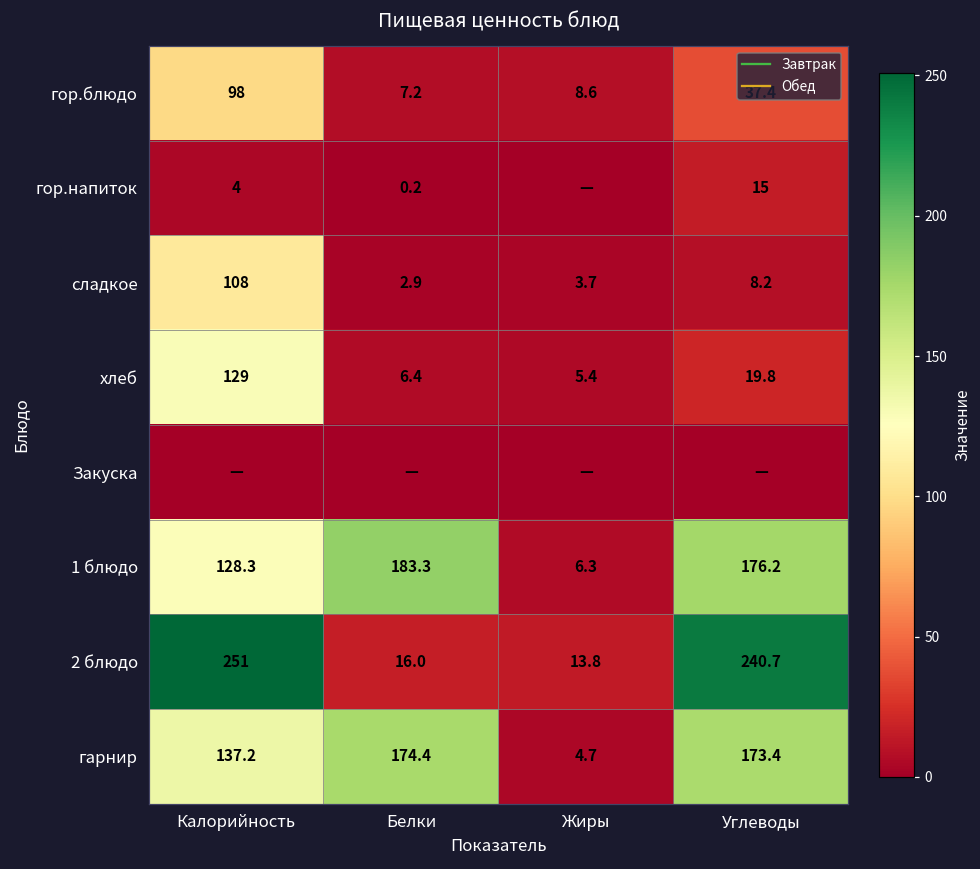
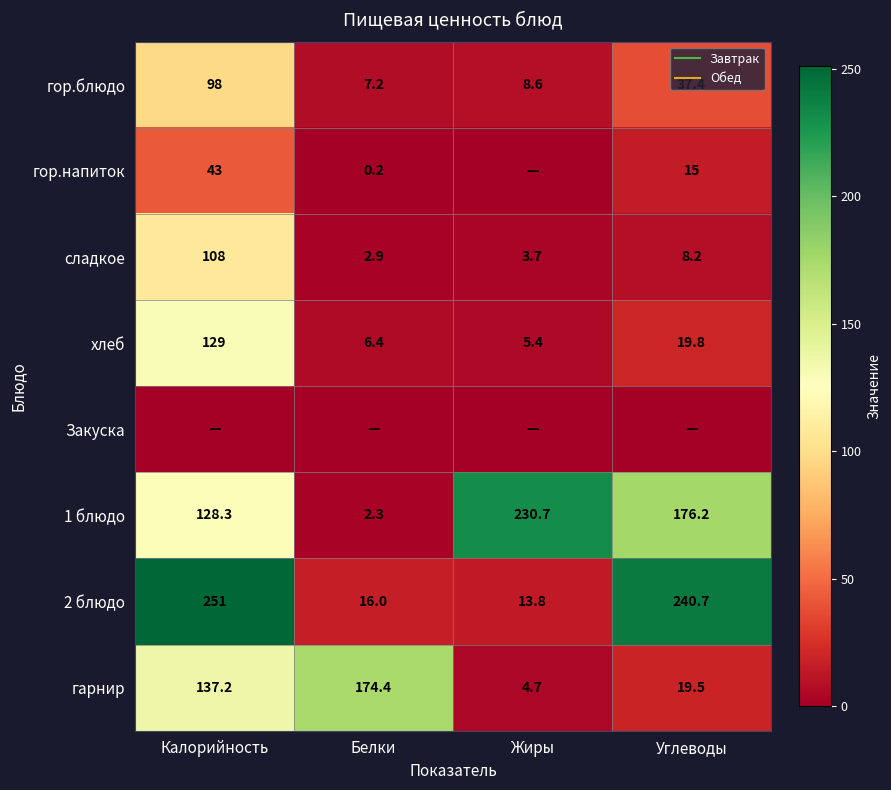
гор.напиток, Калорийность: 4 -> 43
1 блюдо, Белки: 183.3 -> 2.3
1 блюдо, Жиры: 6.3 -> 230.7
гарнир, Углеводы: 173.4 -> 19.5
